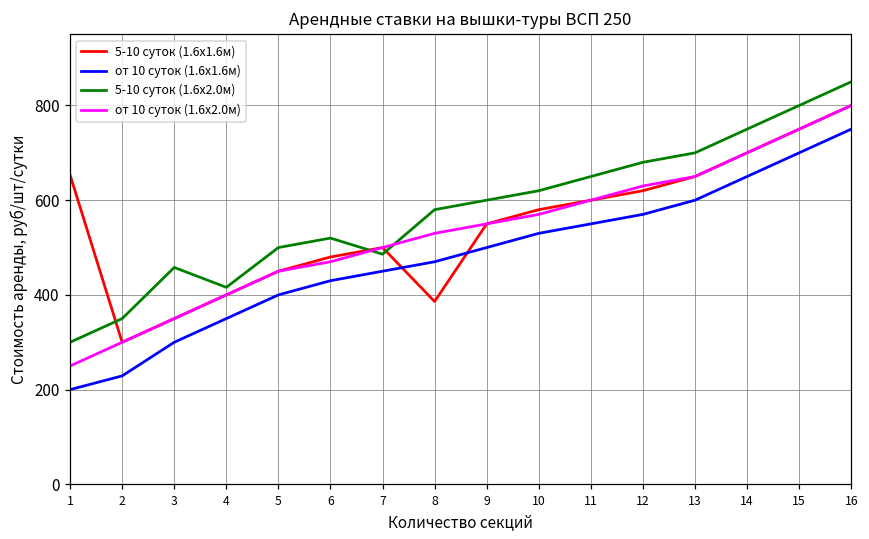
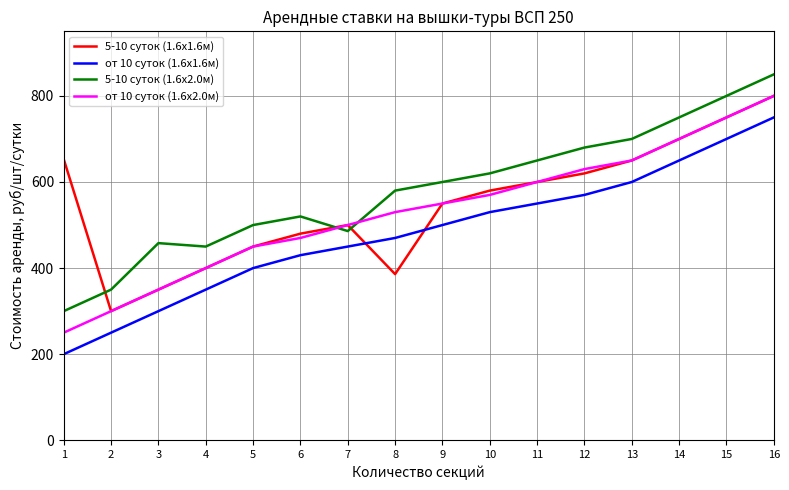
от 10 суток (1.6x1.6м), 2: 230 -> 250
5-10 суток (1.6x2.0м), 4: 420 -> 450
